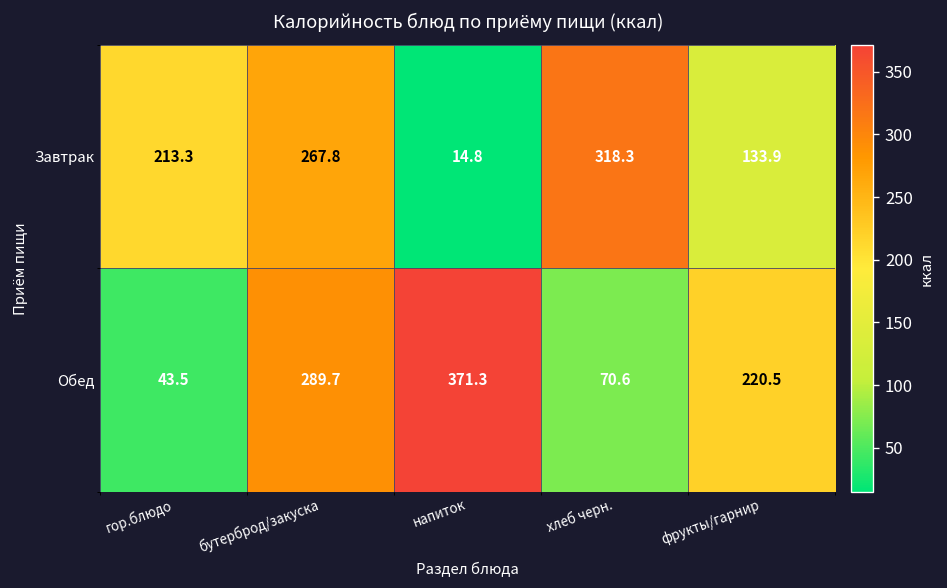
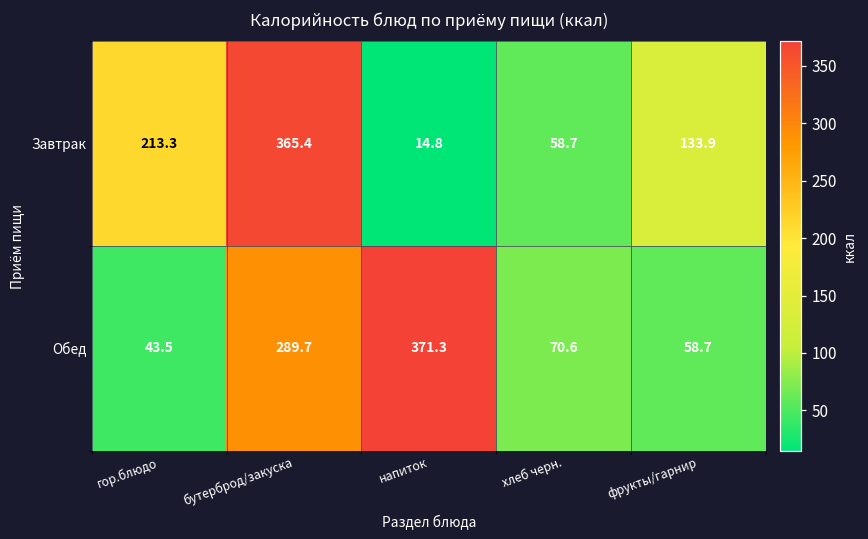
Завтрак, бутерброд/закуска: 267.8 -> 365.4
Завтрак, хлеб черн.: 318.3 -> 58.7
Обед, фрукты/гарнир: 220.5 -> 58.7
